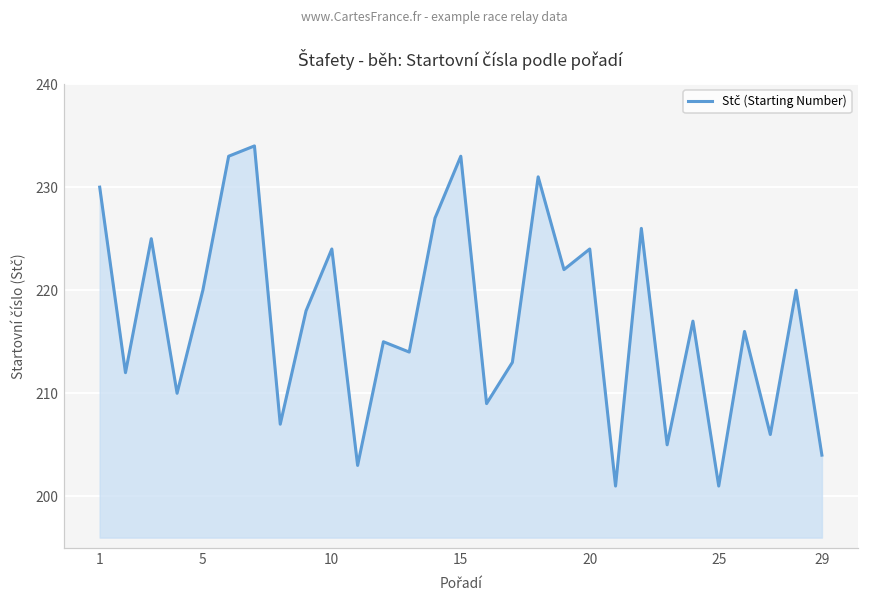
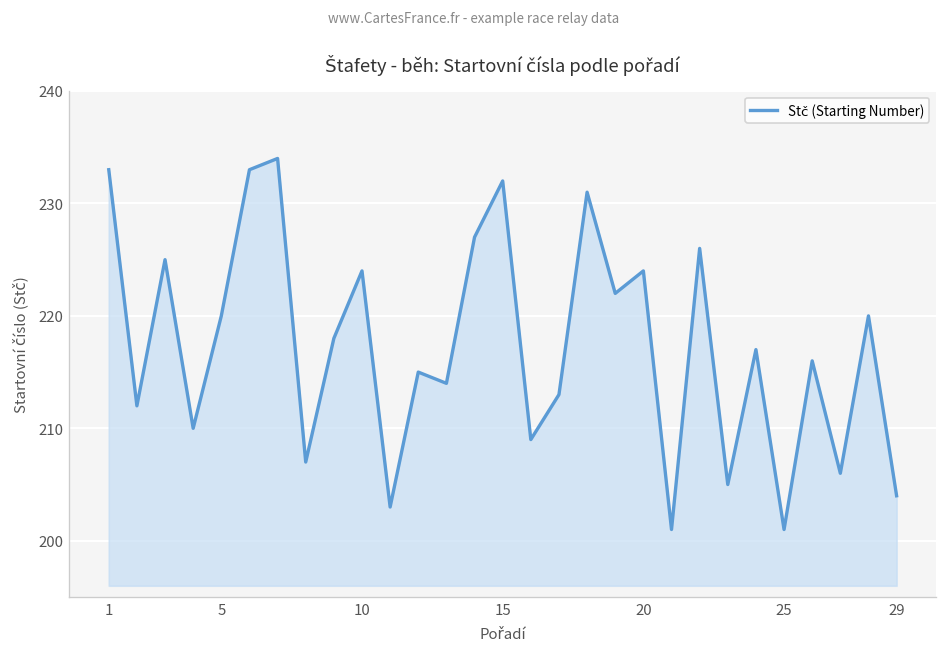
1: 230 -> 233
15: 233 -> 232
